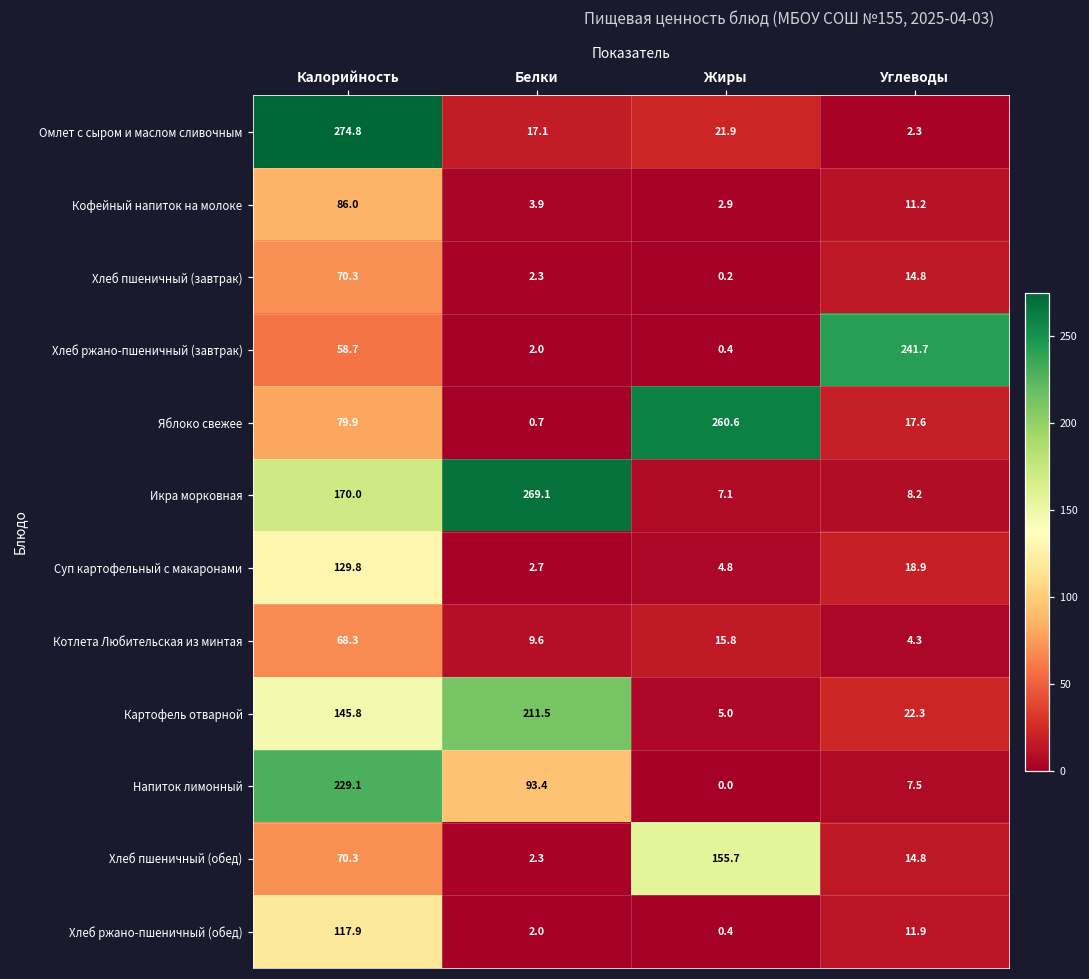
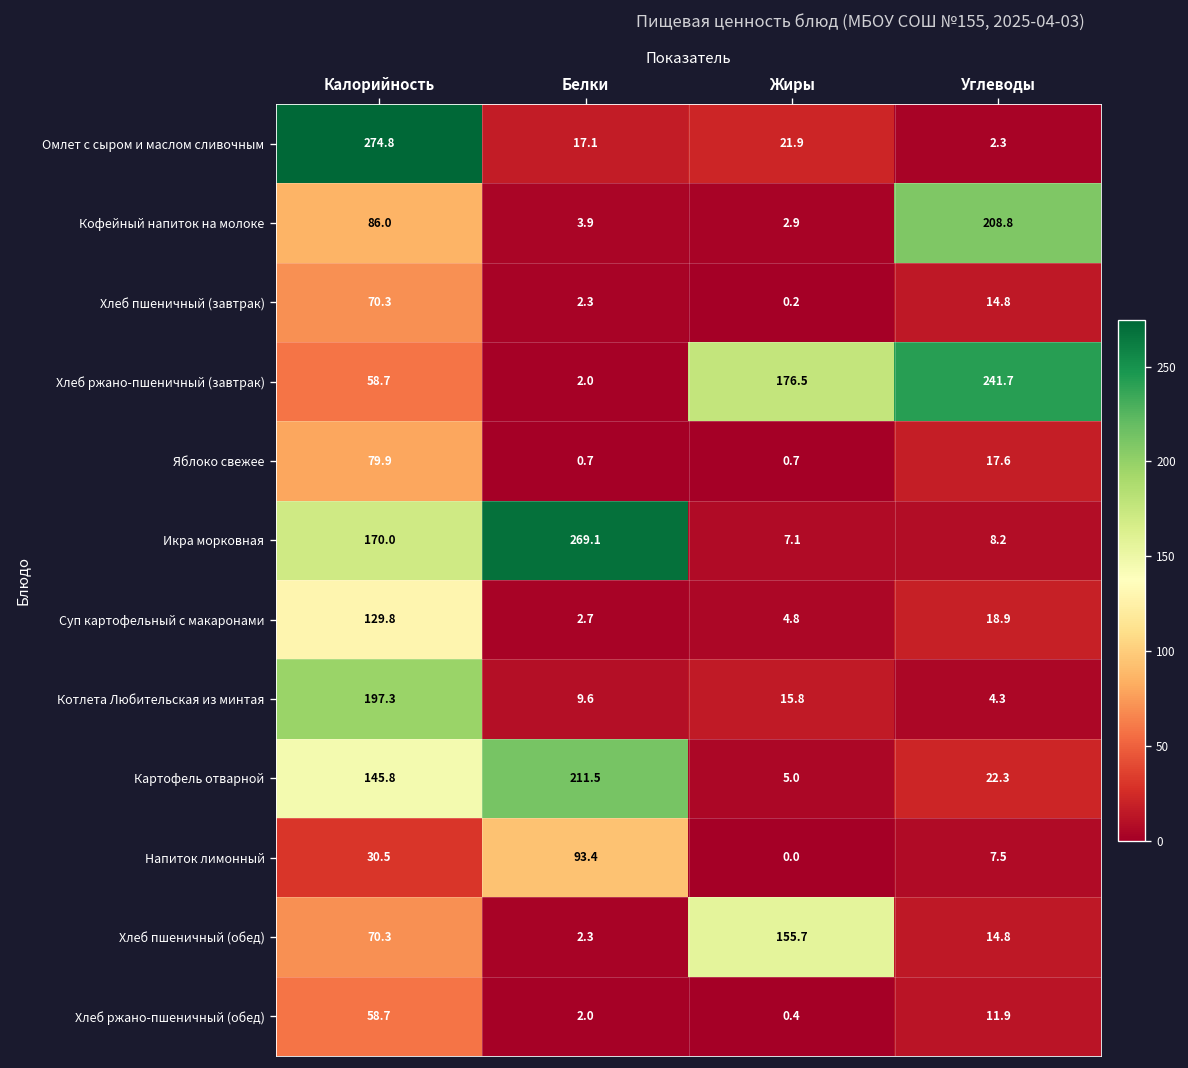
Кофейный напиток на молоке, Углеводы: 11.2 -> 208.8
Хлеб ржано-пшеничный (завтрак), Жиры: 0.4 -> 176.5
Яблоко свежее, Жиры: 260.6 -> 0.7
Котлета Любительская из минтая, Калорийность: 68.3 -> 197.3
Напиток лимонный, Калорийность: 229.1 -> 30.5
Хлеб ржано-пшеничный (обед), Калорийность: 117.9 -> 58.7
